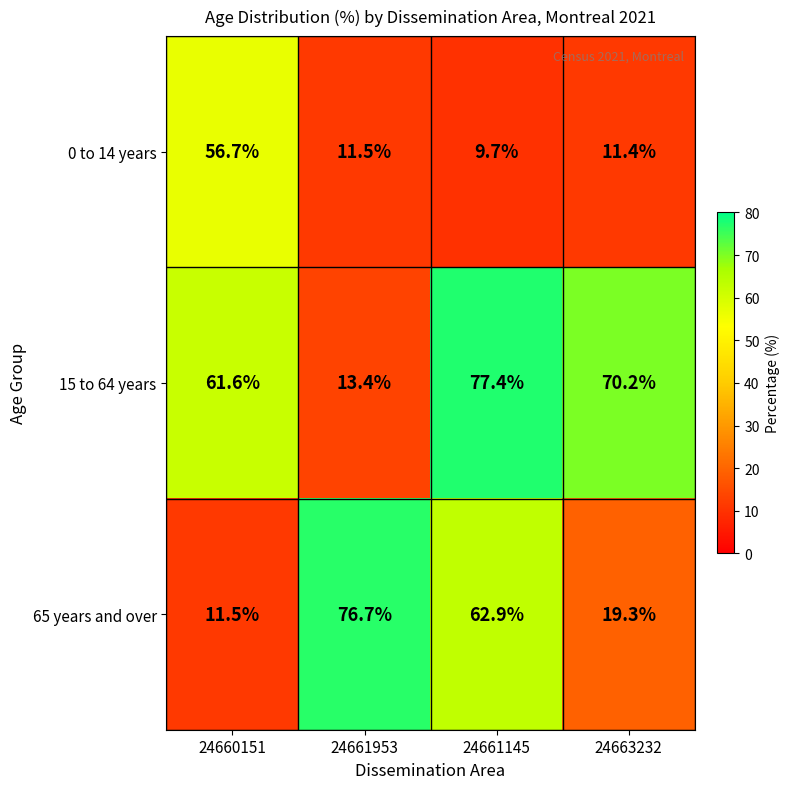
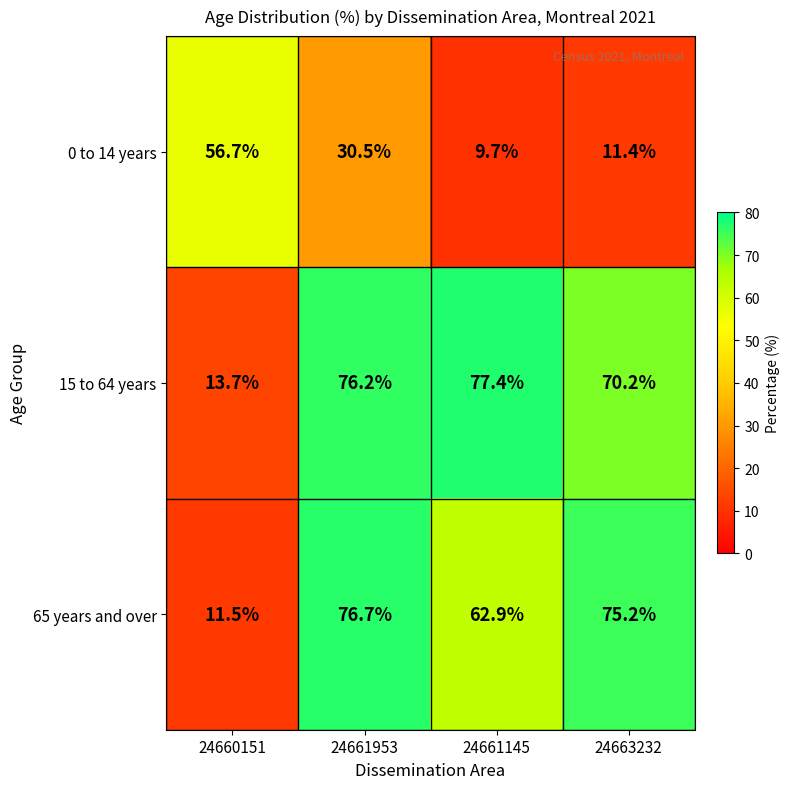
0 to 14 years, 24661953: 11.5% -> 30.5%
15 to 64 years, 24660151: 61.6% -> 13.7%
15 to 64 years, 24661953: 13.4% -> 76.2%
65 years and over, 24663232: 19.3% -> 75.2%
